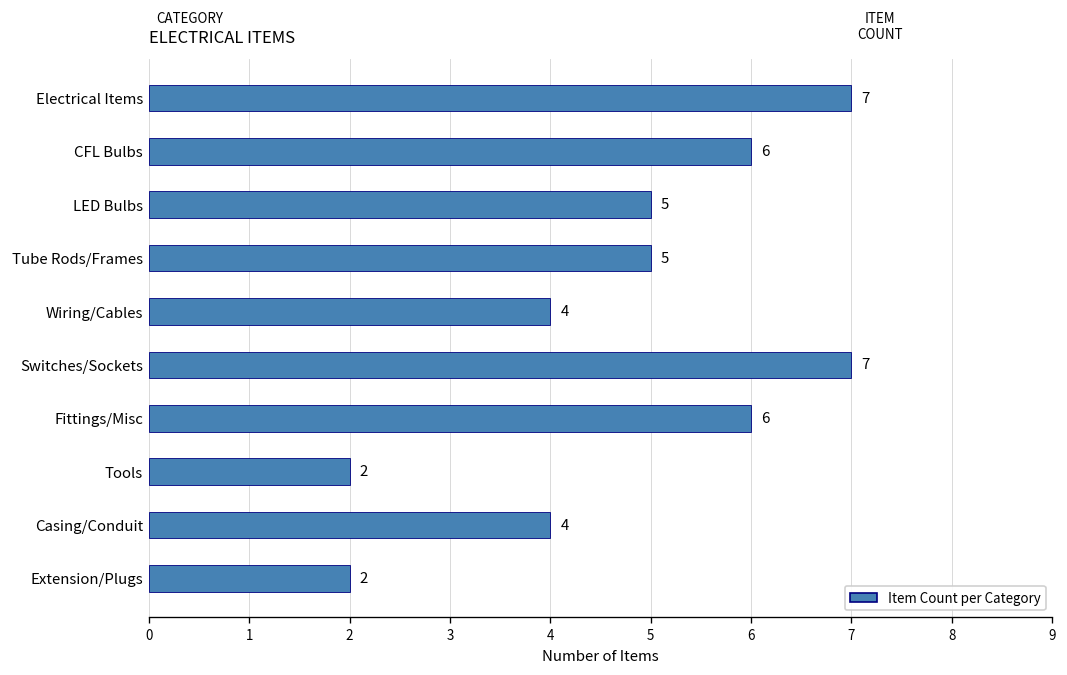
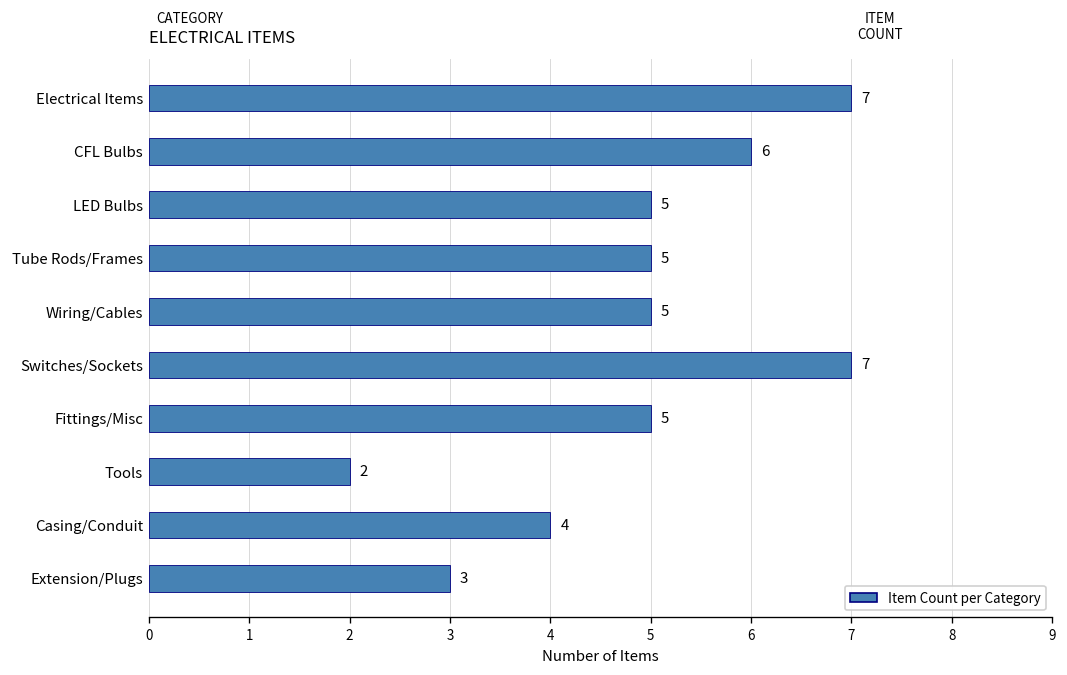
Wiring/Cables: 4 -> 5
Fittings/Misc: 6 -> 5
Extension/Plugs: 2 -> 3
